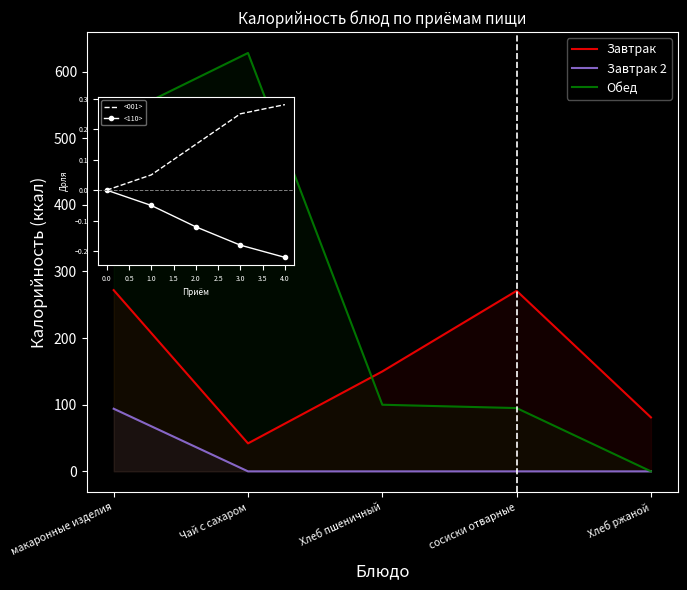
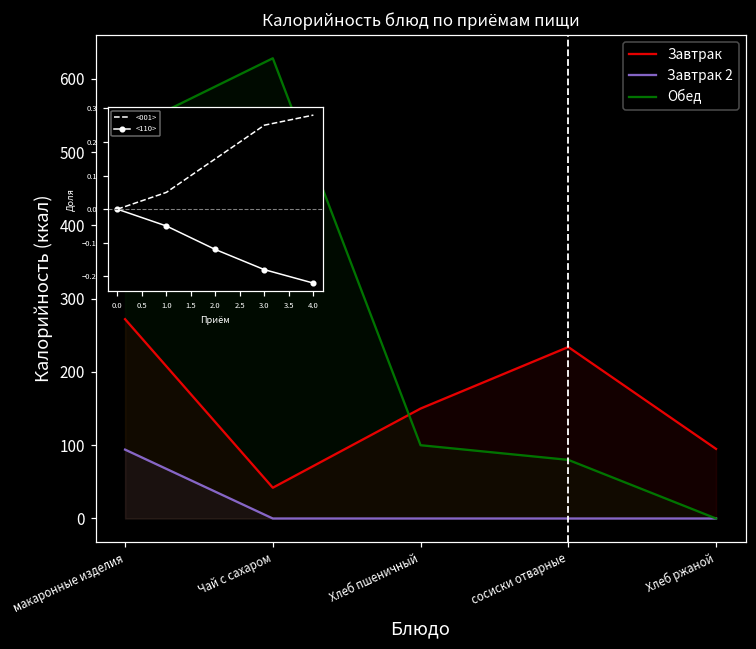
Калорийность блюд по приёмам пищи, Завтрак, сосиски отварные: 270 -> 230
Калорийность блюд по приёмам пищи, Обед, сосиски отварные: 100 -> 80
Калорийность блюд по приёмам пищи, Завтрак, Хлеб ржаной: 80 -> 100
